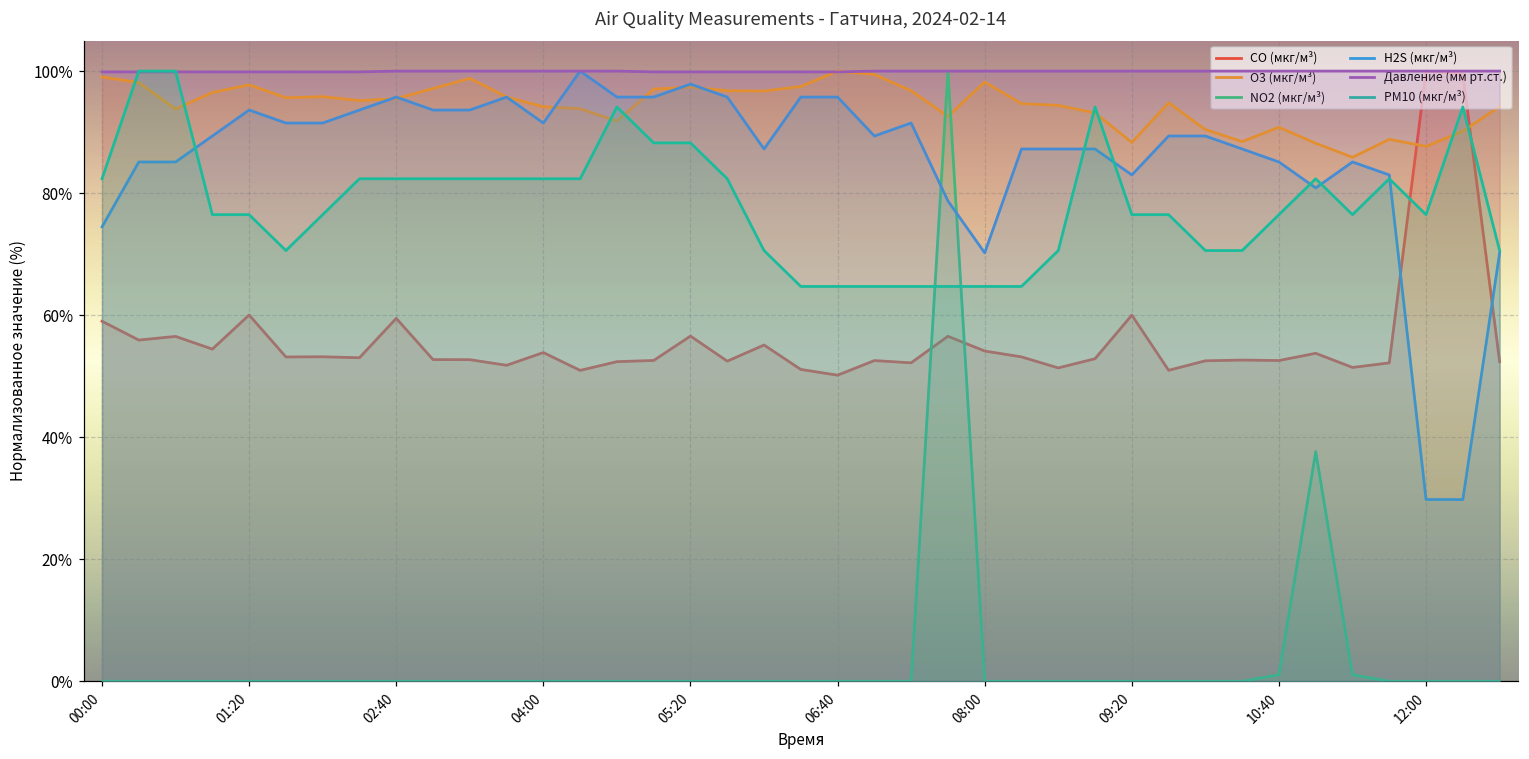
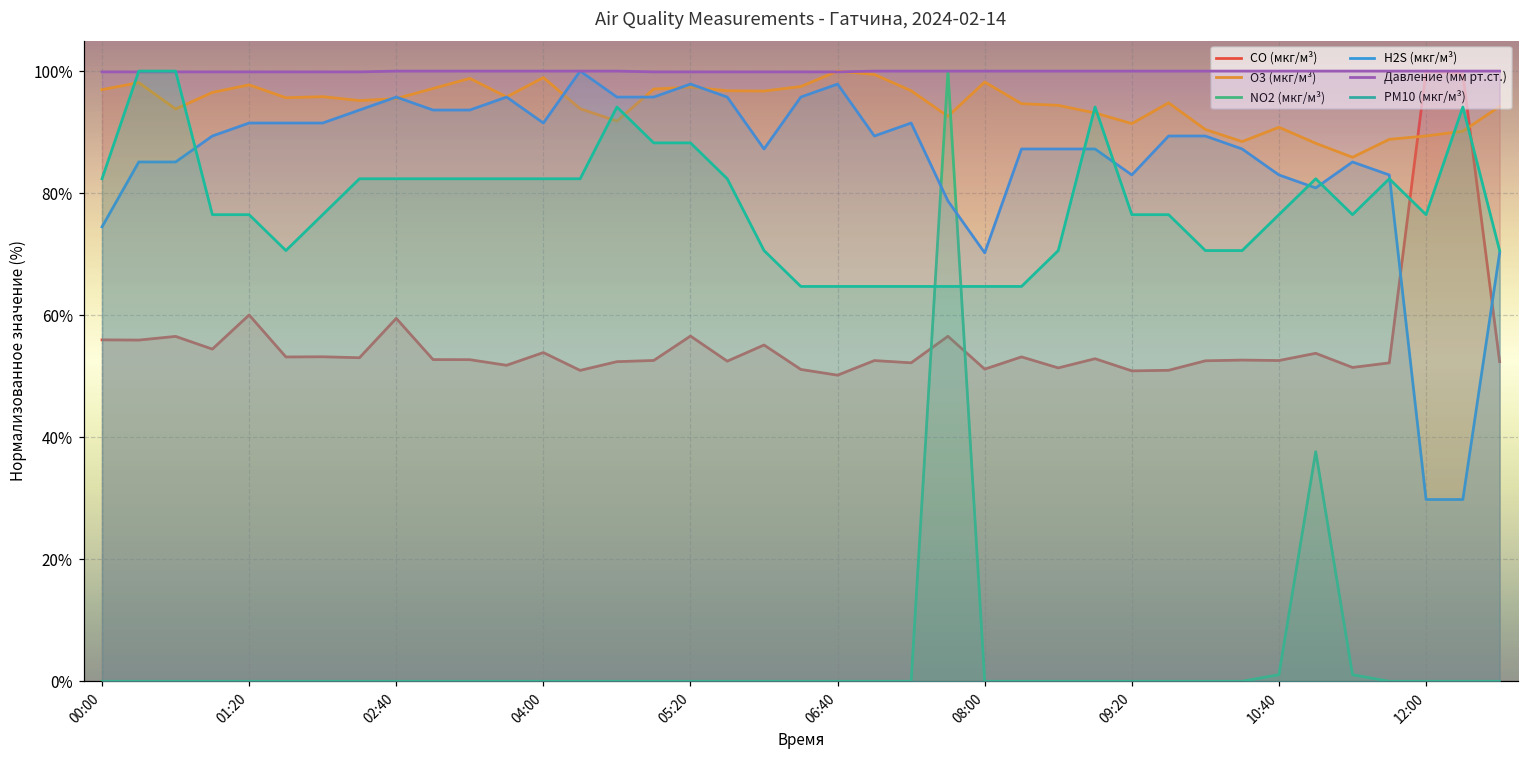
CO (мкг/м³), 00:00: 59% -> 56%
O3 (мкг/м³), 00:00: 99% -> 97%
H2S (мкг/м³), 01:20: 94% -> 91%
O3 (мкг/м³), 04:00: 94% -> 99%
H2S (мкг/м³), 06:40: 96% -> 98%
CO (мкг/м³), 08:00: 54% -> 51%
CO (мкг/м³), 09:20: 60% -> 51%
O3 (мкг/м³), 09:20: 88% -> 91%
H2S (мкг/м³), 10:40: 85% -> 83%
O3 (мкг/м³), 12:00: 88% -> 89%
